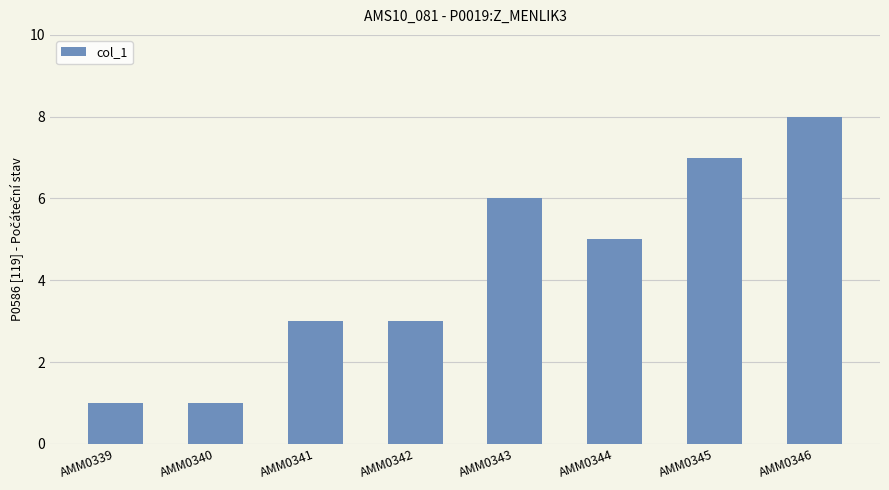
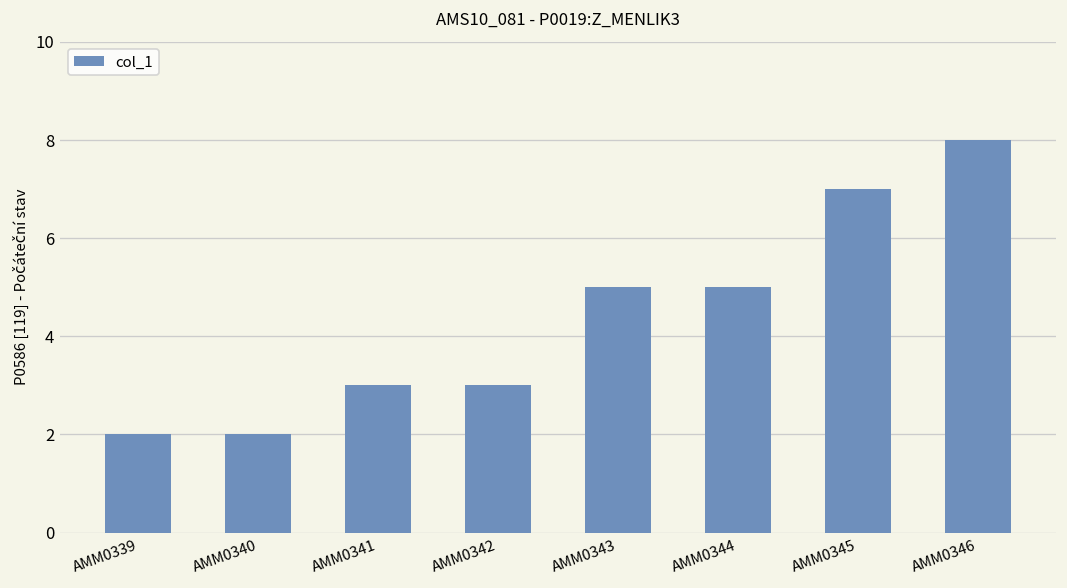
AMM0339: 1 -> 2
AMM0340: 1 -> 2
AMM0343: 6 -> 5
